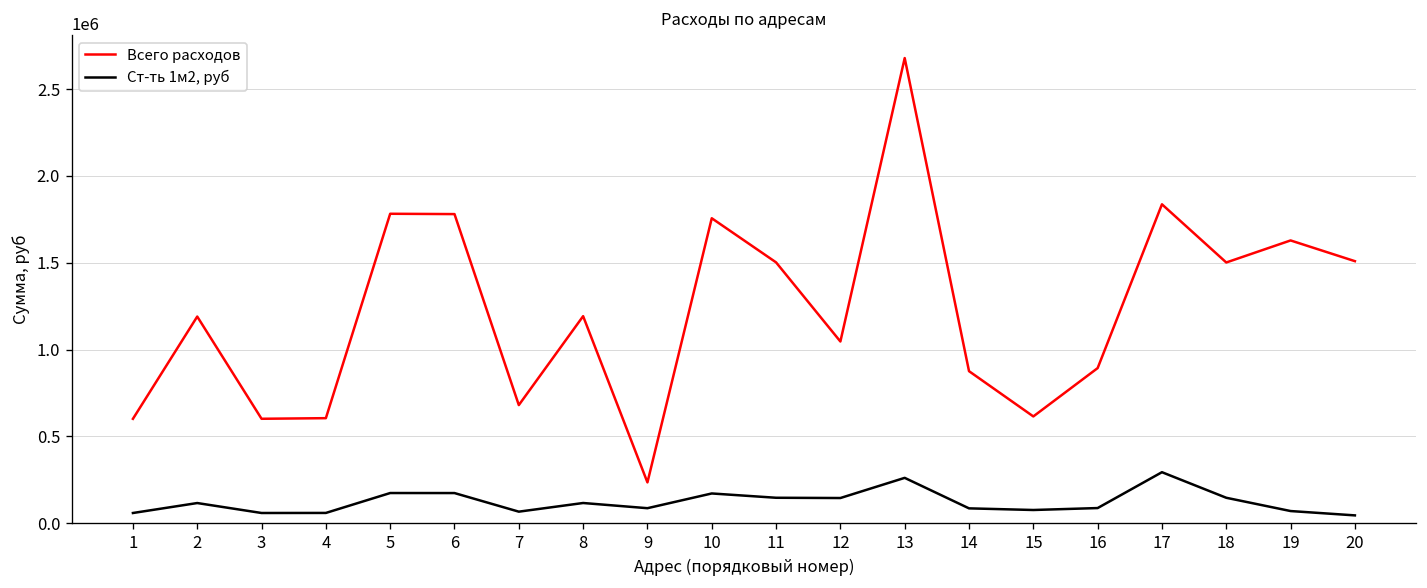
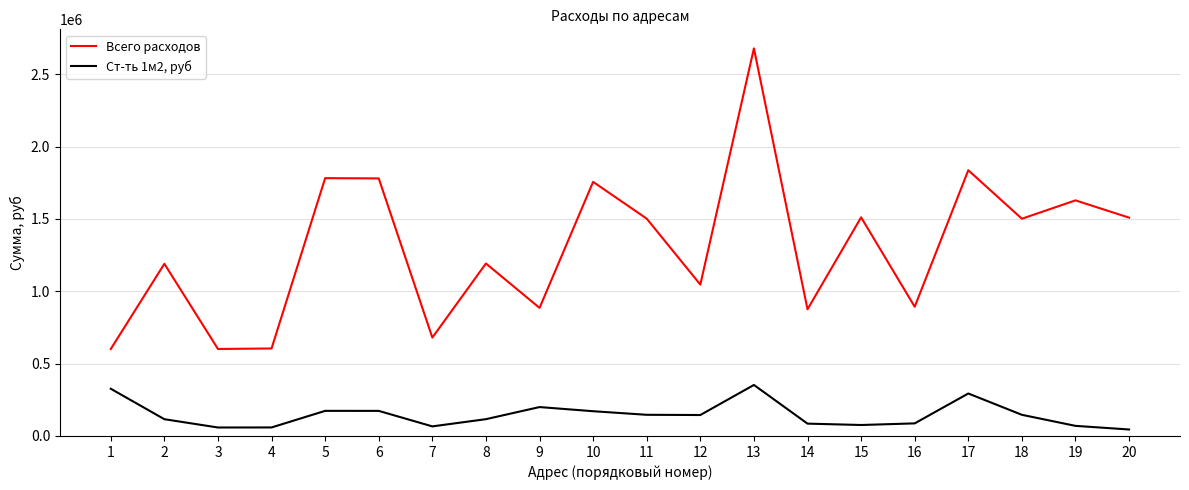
Ст-ть 1м2, руб, 1: 60000 -> 330000
Всего расходов, 9: 230000 -> 890000
Ст-ть 1м2, руб, 9: 90000 -> 200000
Ст-ть 1м2, руб, 13: 260000 -> 350000
Всего расходов, 15: 610000 -> 1510000
